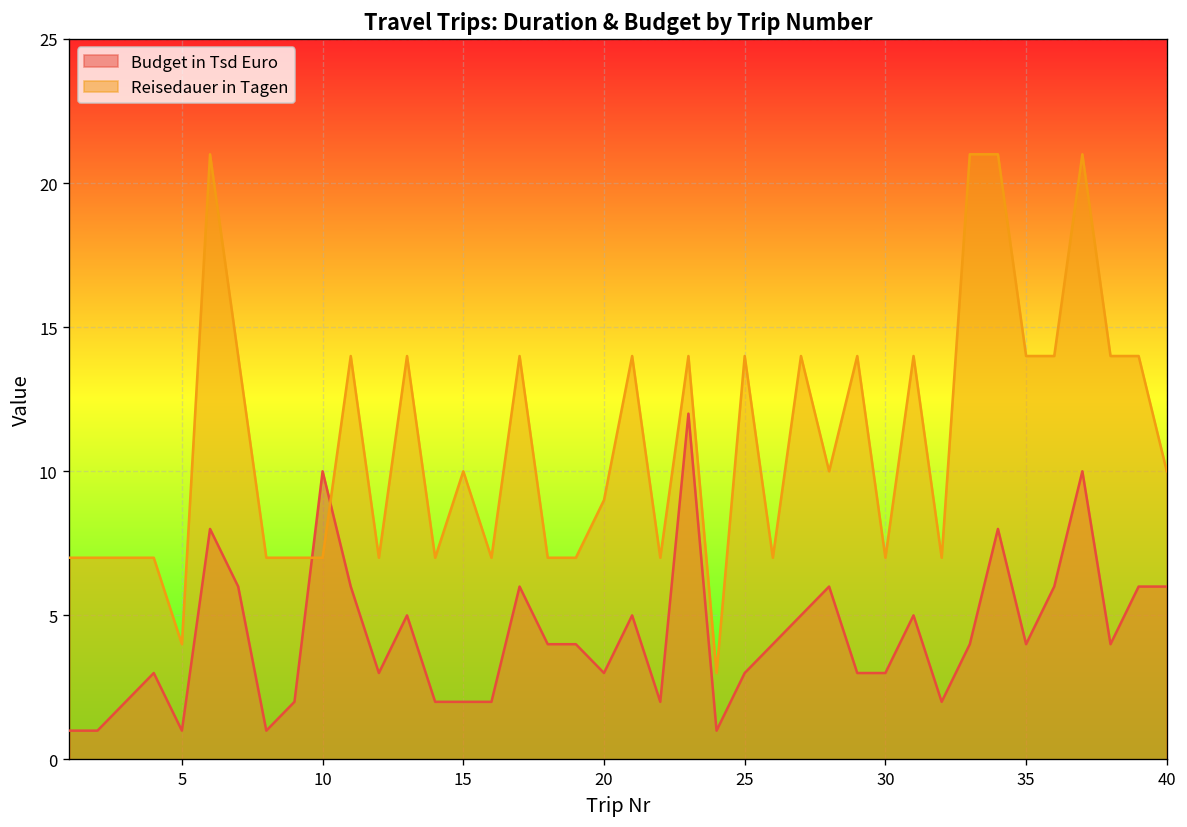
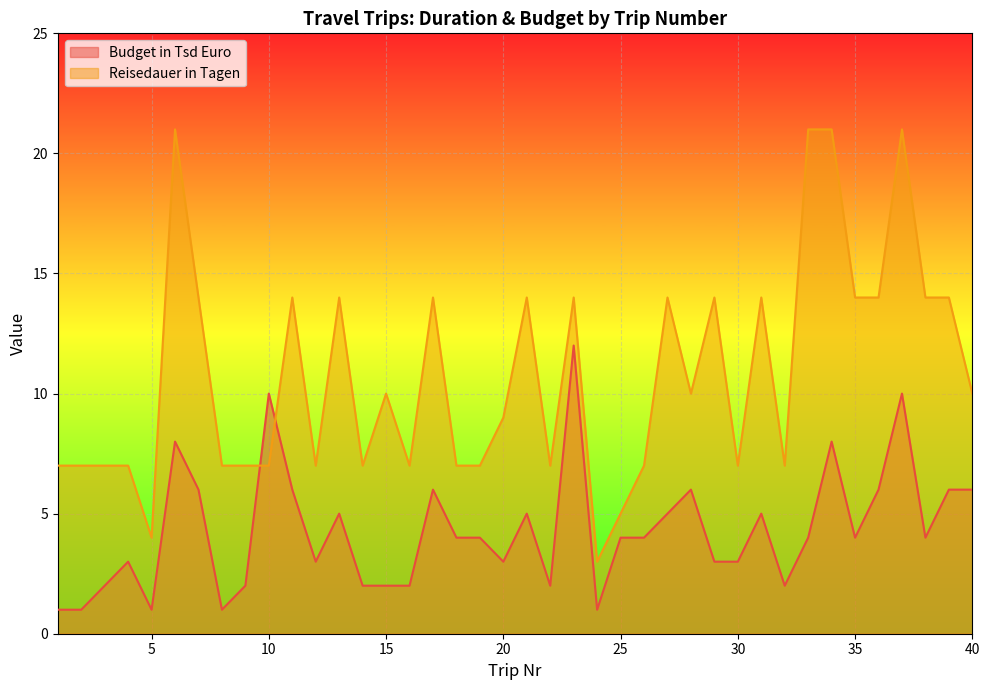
Budget in Tsd Euro, 25: 3 -> 4
Reisedauer in Tagen, 25: 14 -> 5
